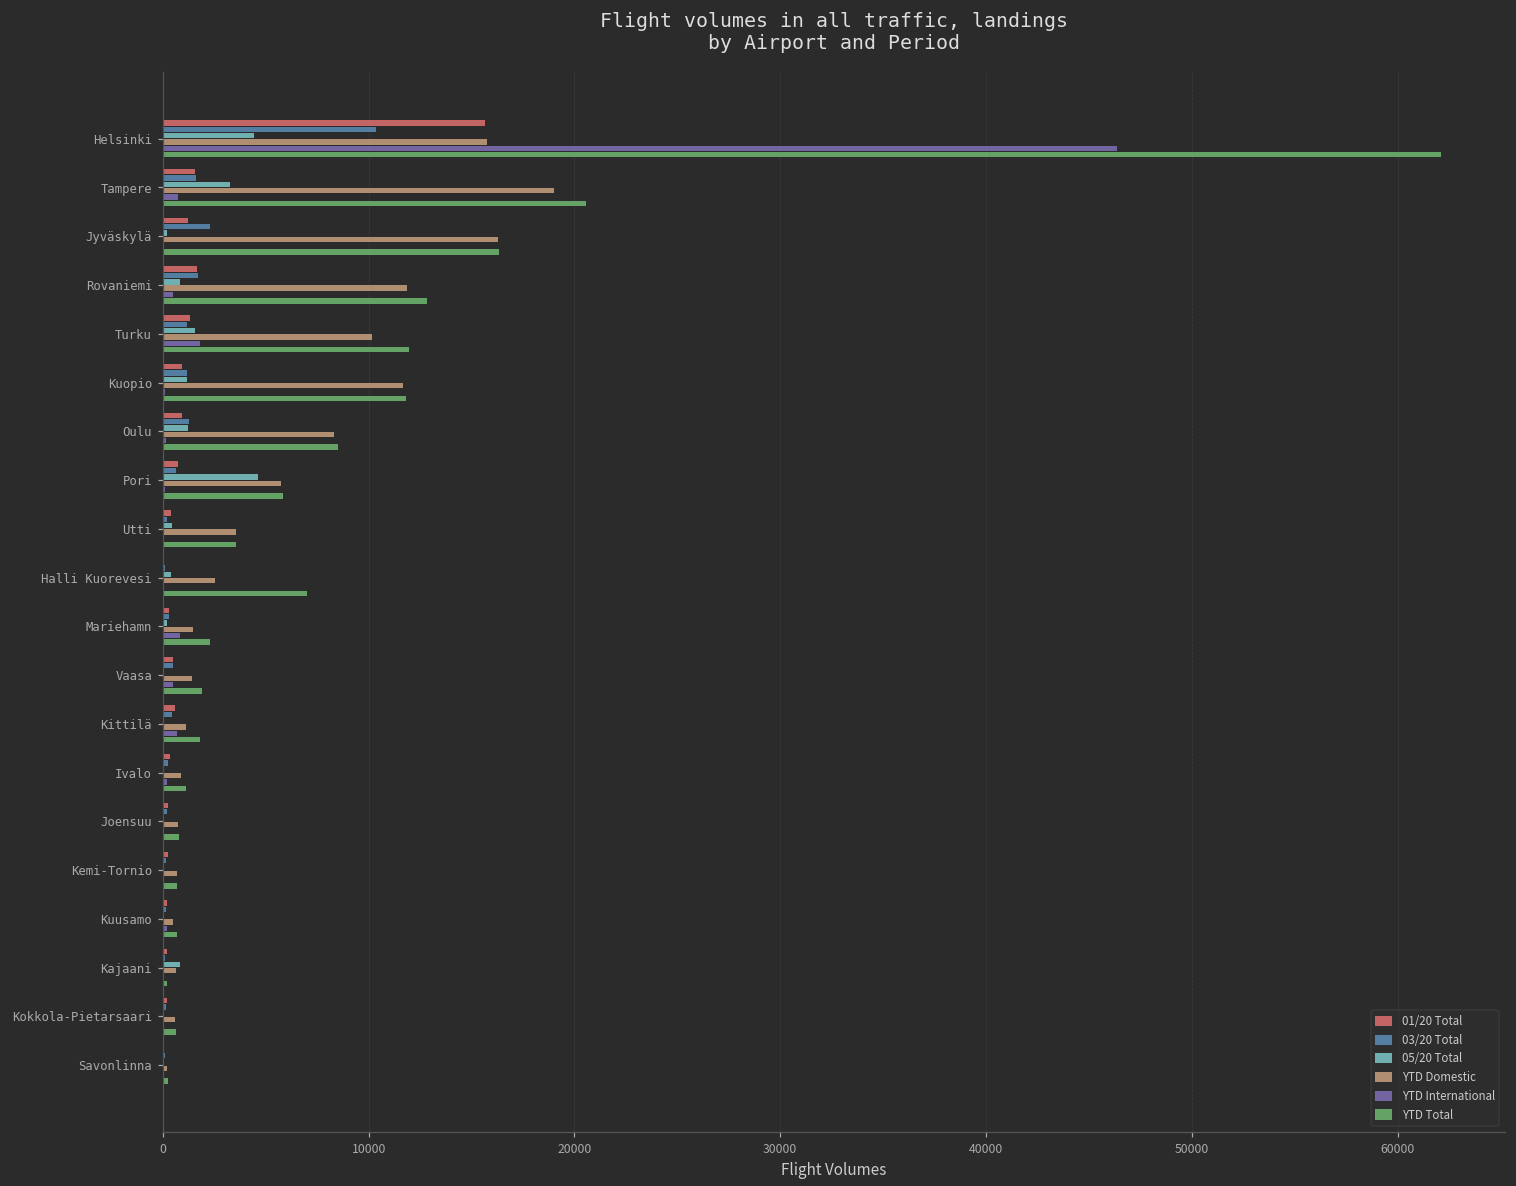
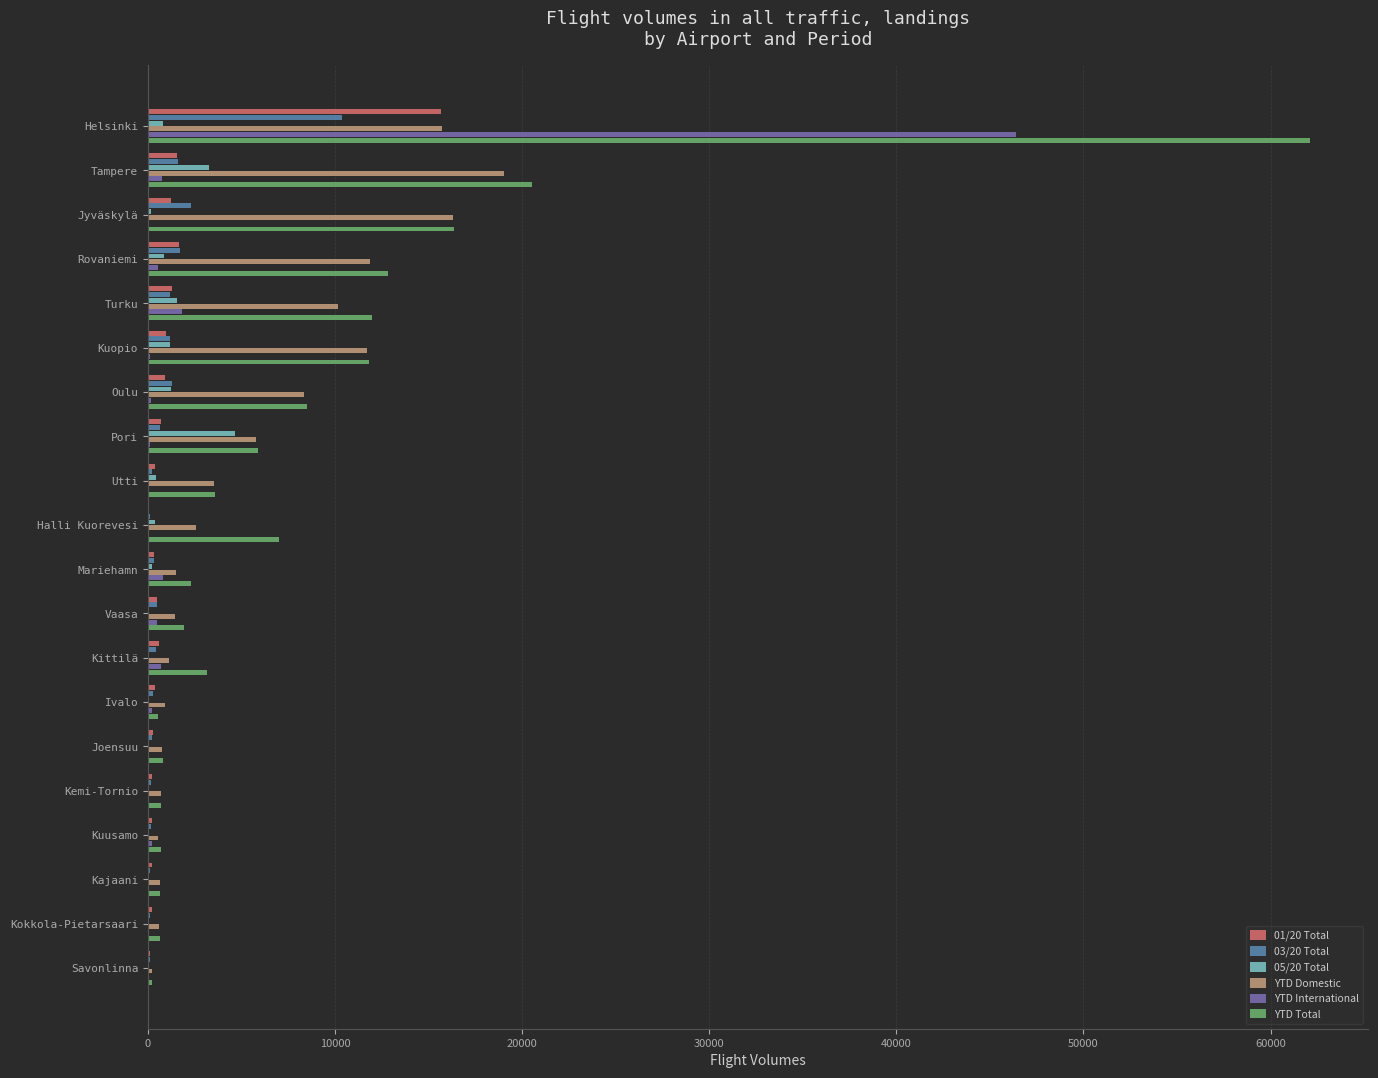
05/20 Total, Helsinki: 4400 -> 800
YTD Total, Kittilä: 1800 -> 3200
YTD Total, Ivalo: 1100 -> 500
05/20 Total, Kajaani: 800 -> 0
YTD Total, Kajaani: 200 -> 600
